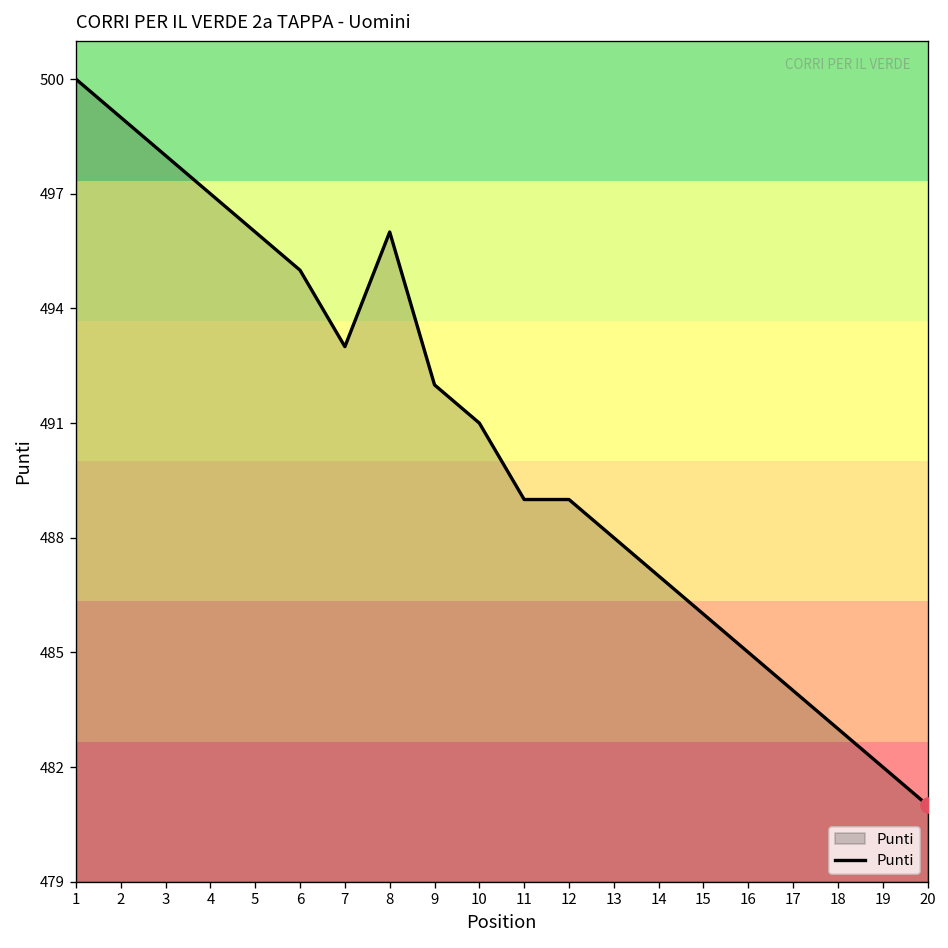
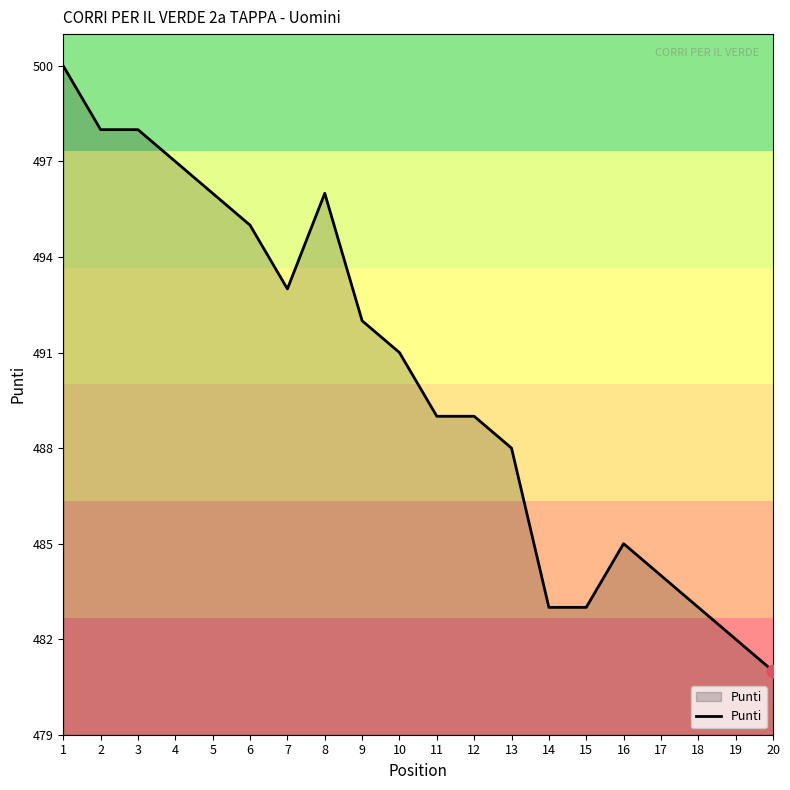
Punti, 2: 499 -> 498
Punti, 14: 487 -> 483
Punti, 15: 486 -> 483
